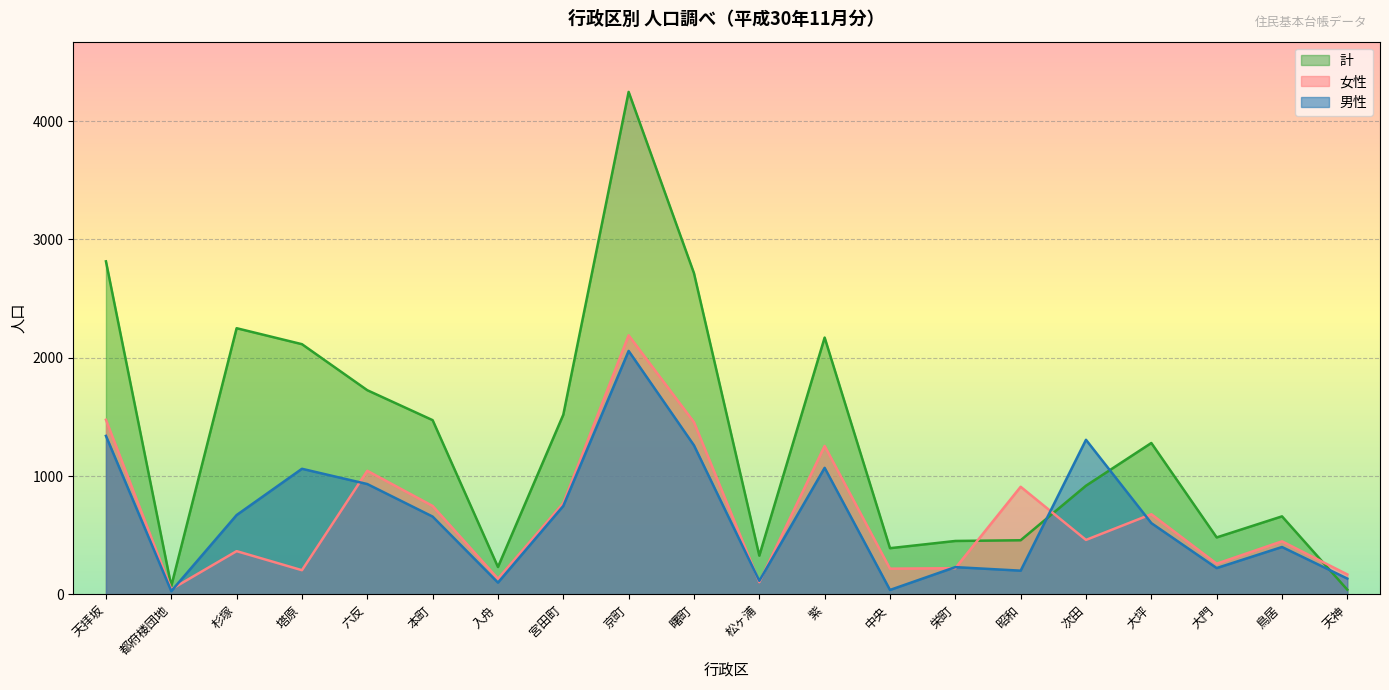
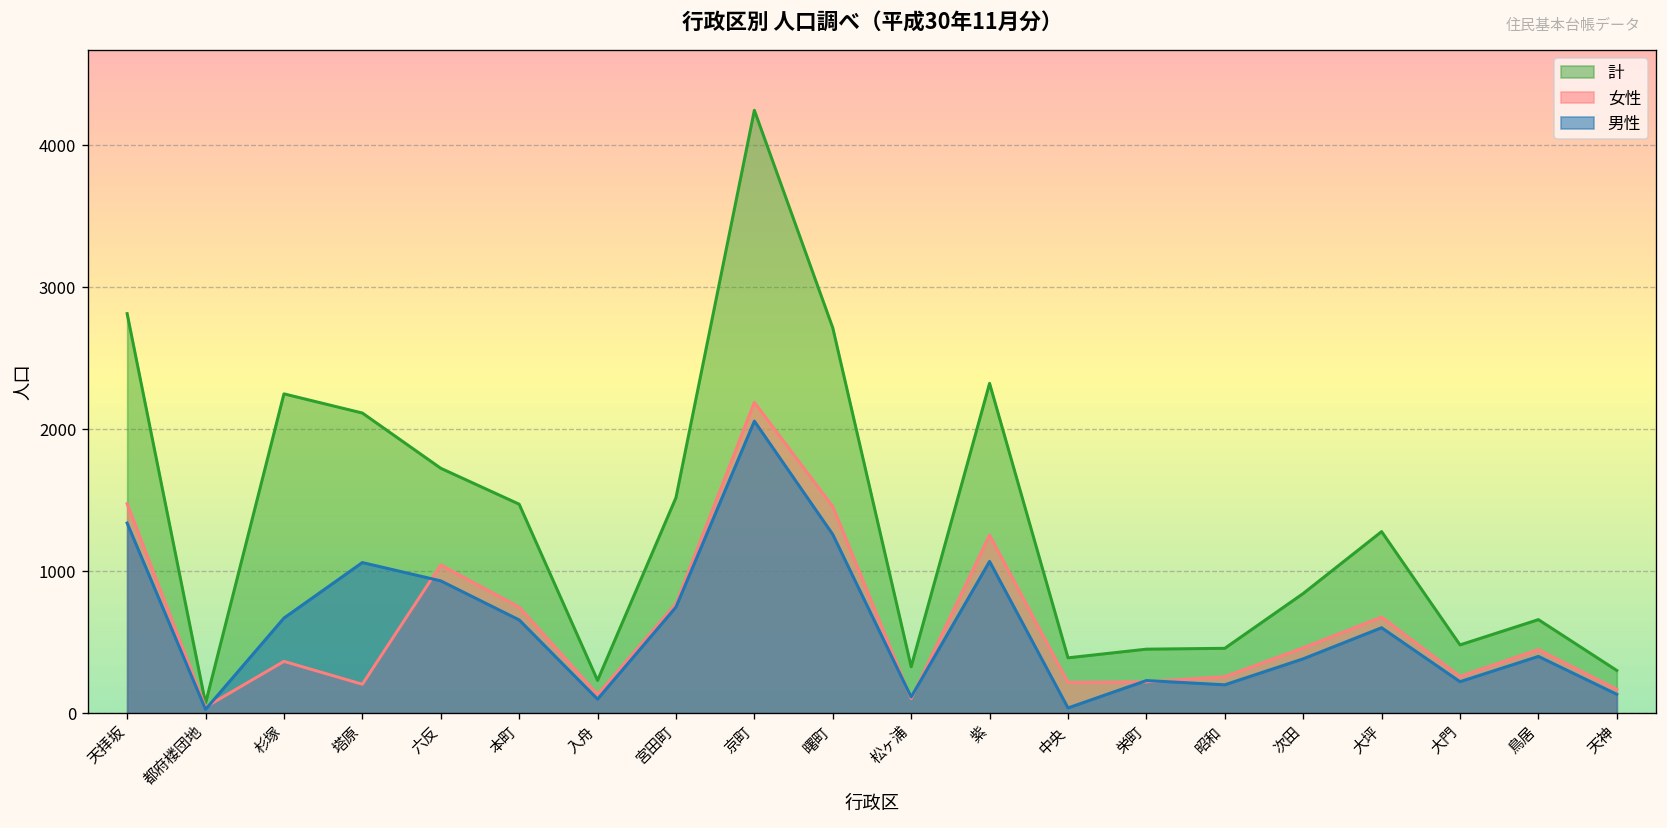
計, 紫: 2170 -> 2320
女性, 昭和: 910 -> 260
計, 次田: 920 -> 840
男性, 次田: 1310 -> 380
計, 天神: 40 -> 300
